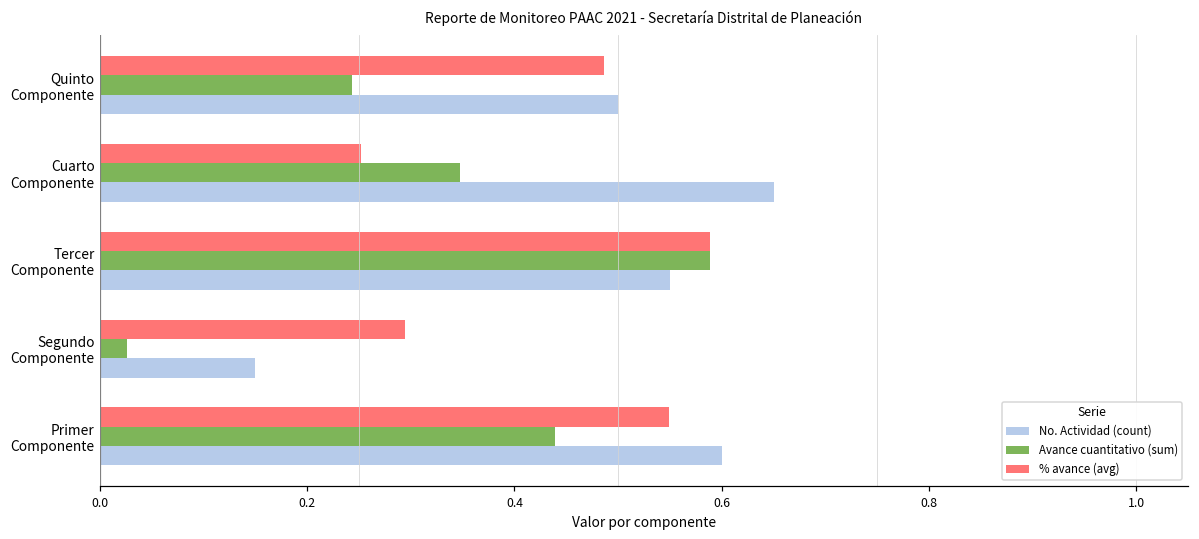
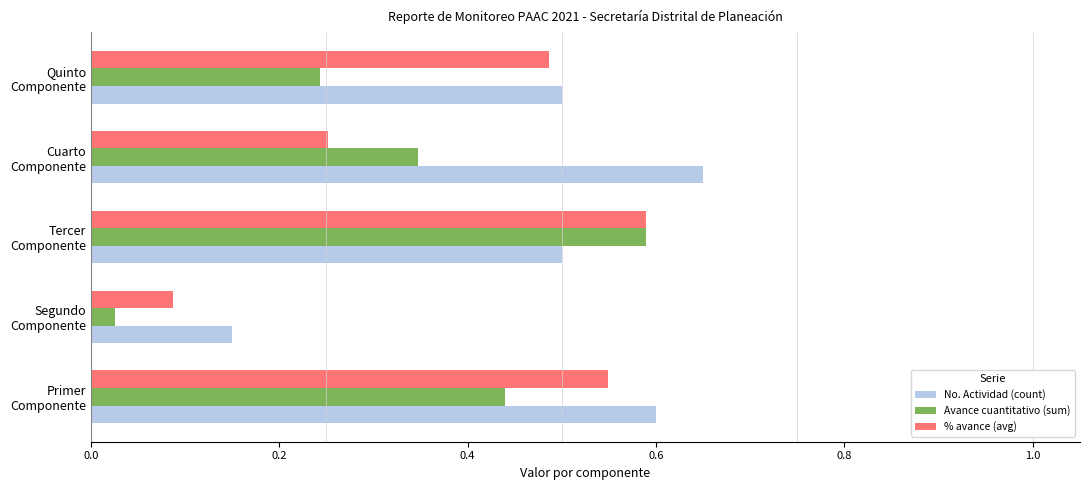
No. Actividad (count), Tercer Componente: 0.55 -> 0.50
% avance (avg), Segundo Componente: 0.29 -> 0.09
